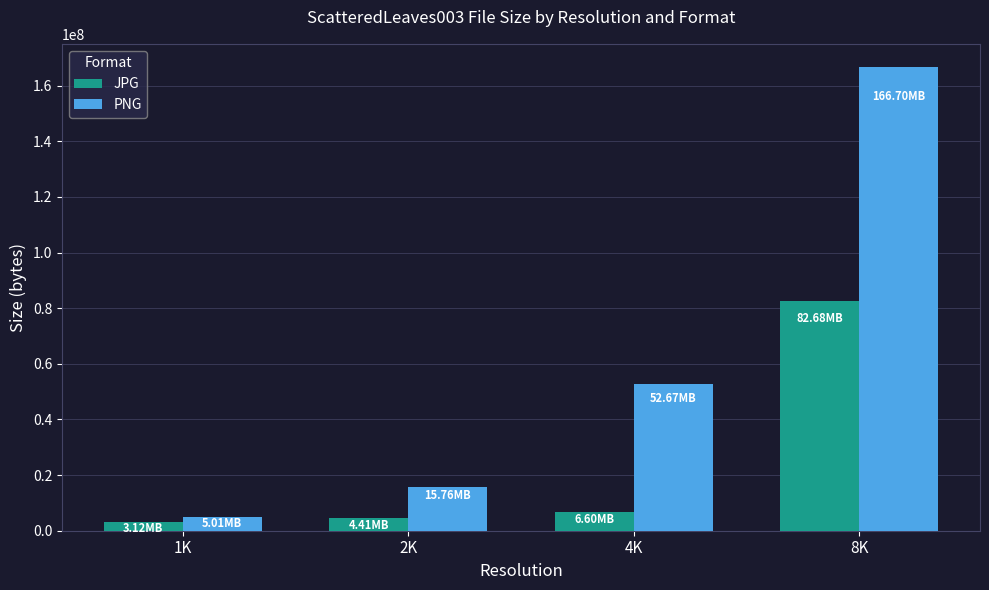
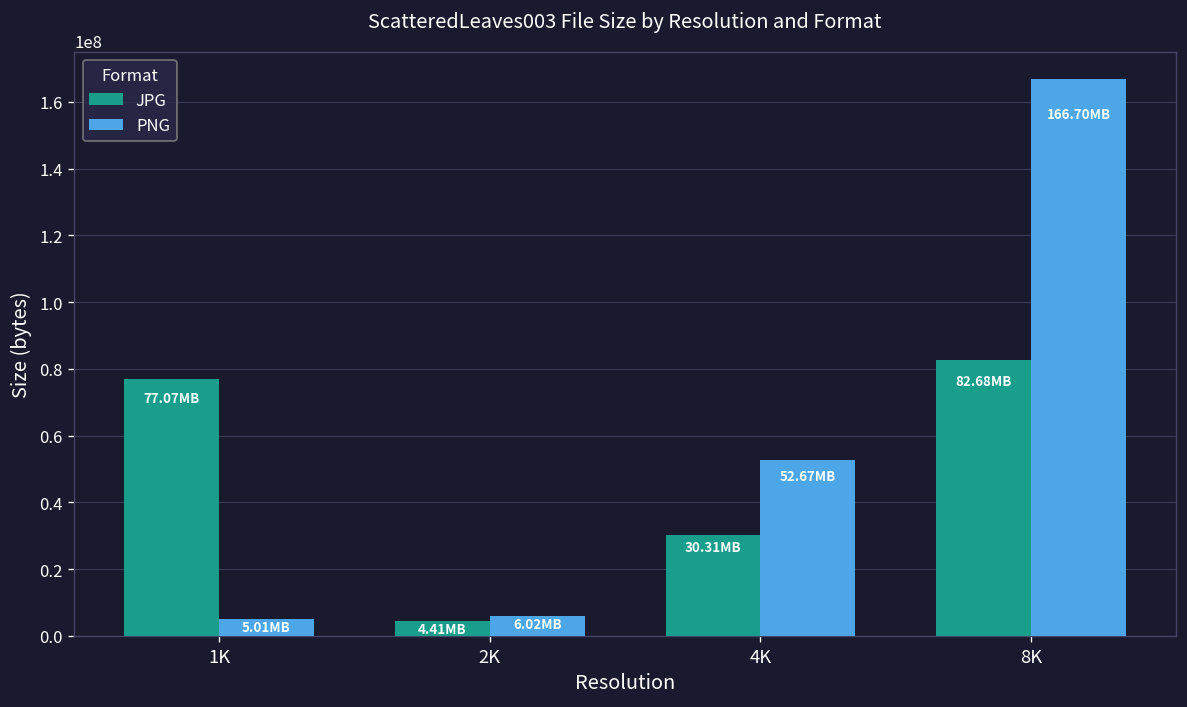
JPG, 1K: 3.12 -> 77.07
PNG, 2K: 15.76 -> 6.02
JPG, 4K: 6.60 -> 30.31
